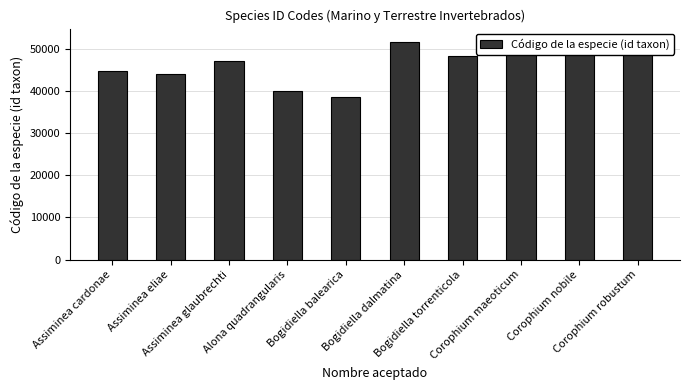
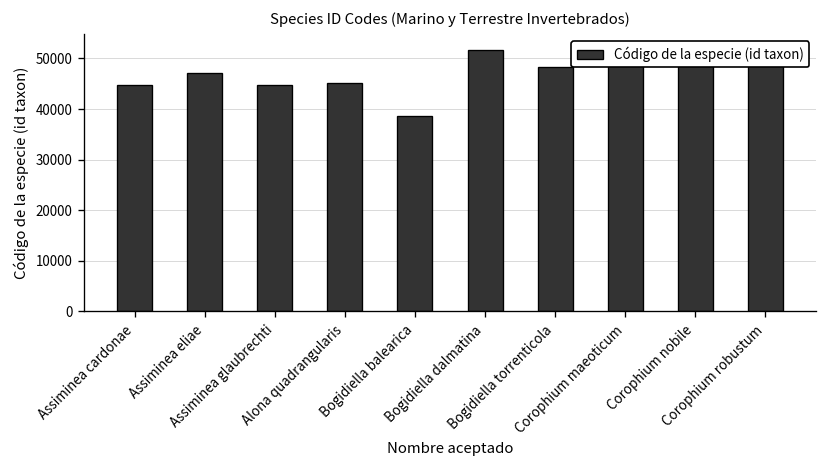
Assiminea eliae: 44000 -> 47000
Assiminea glaubrechti: 47000 -> 45000
Alona quadrangularis: 40000 -> 45000
